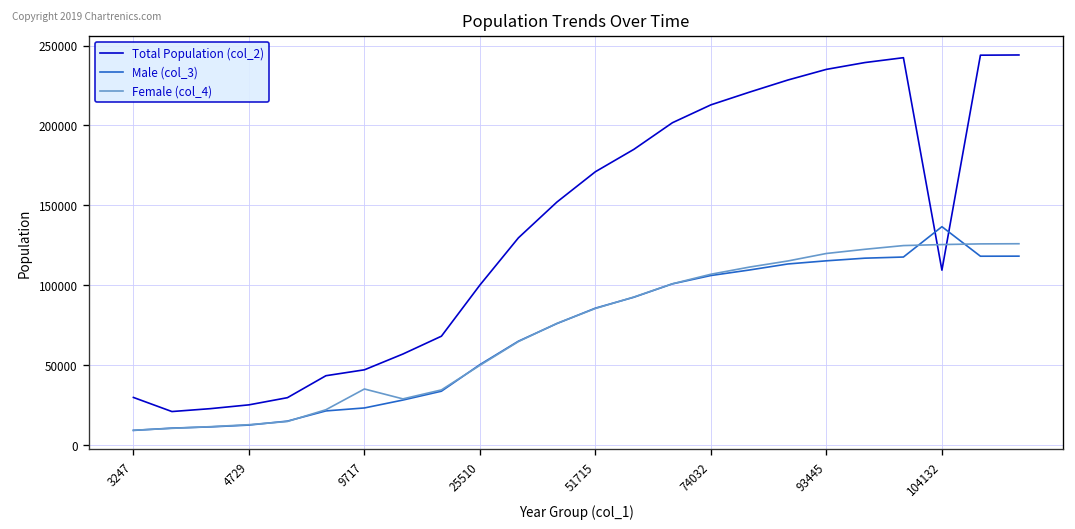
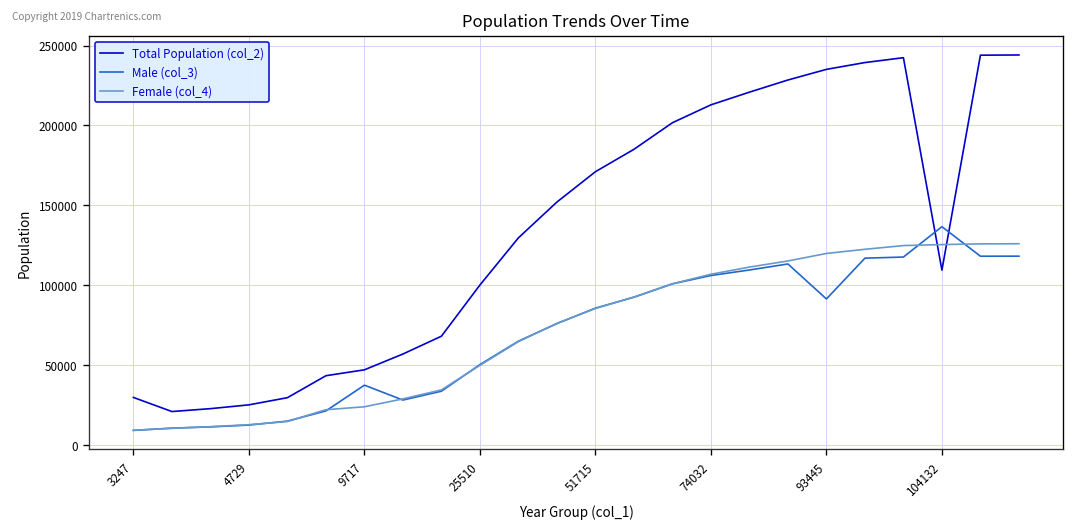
Male (col_3), 9717: 23000 -> 37000
Female (col_4), 9717: 35000 -> 24000
Male (col_3), 93445: 115000 -> 91000
